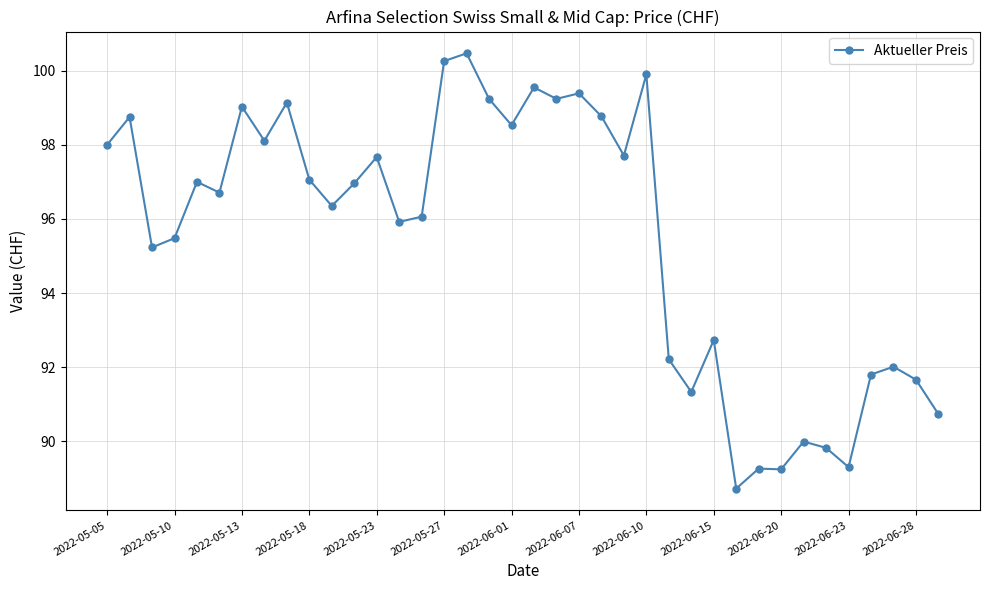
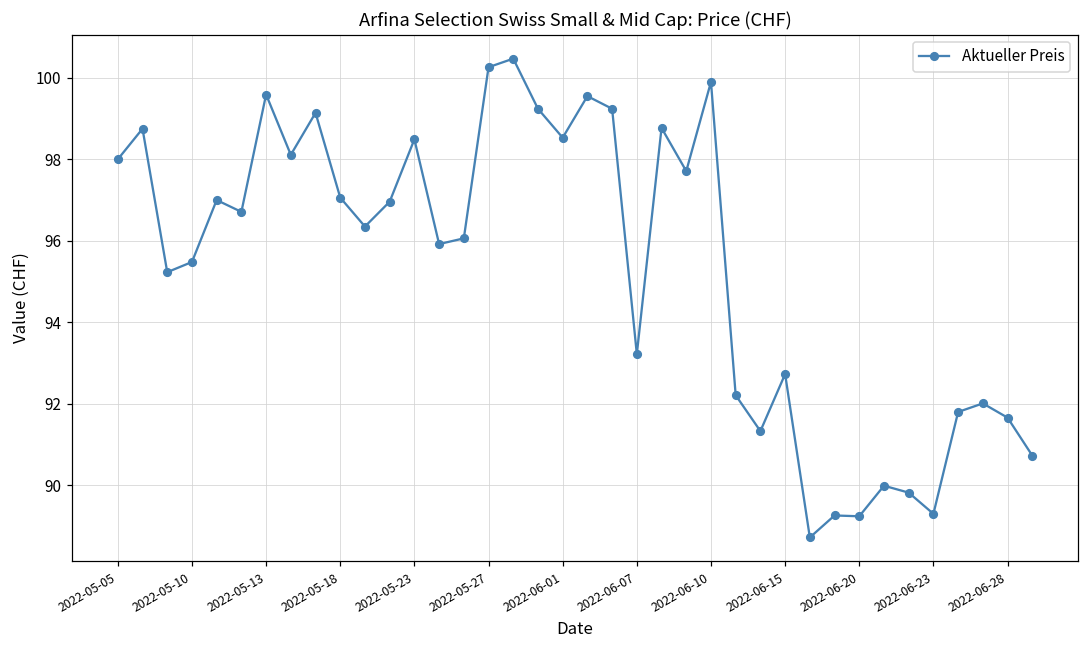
2022-05-13: 99.0 -> 99.6
2022-05-23: 97.7 -> 98.5
2022-06-07: 99.4 -> 93.2
